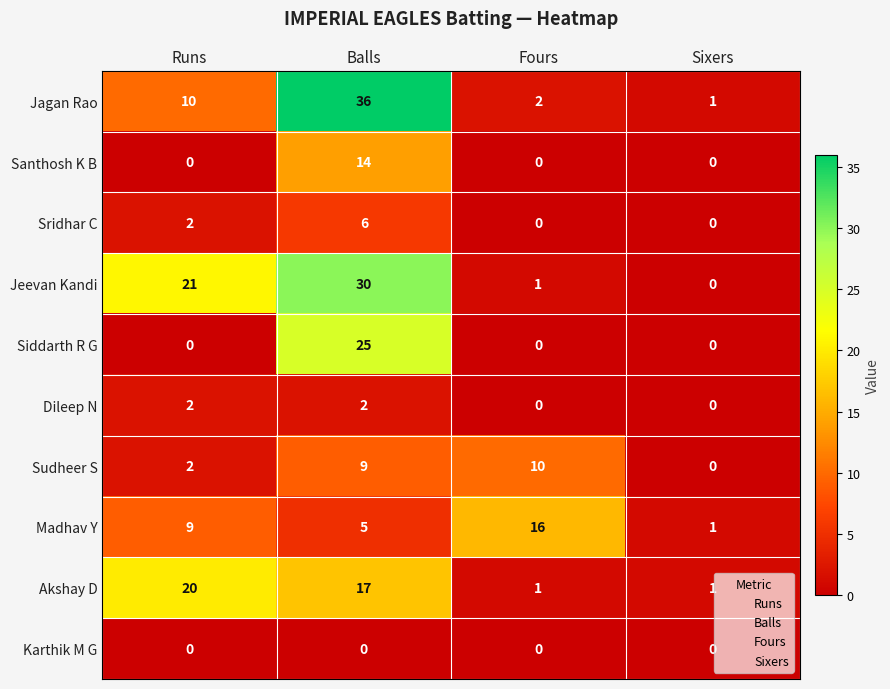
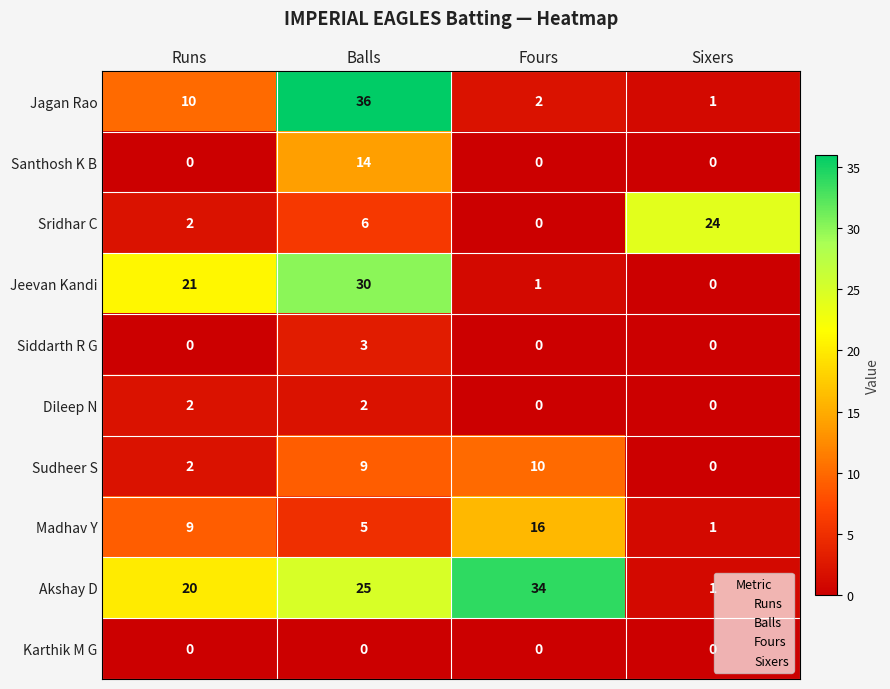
Sridhar C, Sixers: 0 -> 24
Siddarth R G, Balls: 25 -> 3
Akshay D, Balls: 17 -> 25
Akshay D, Fours: 1 -> 34
